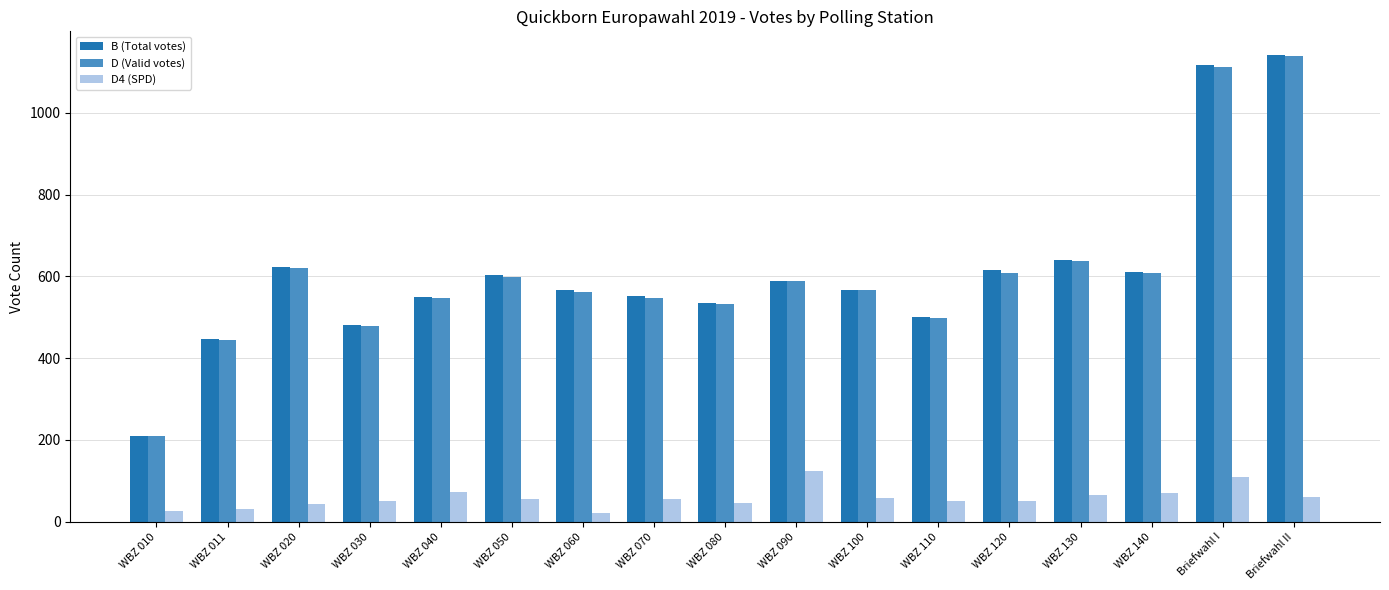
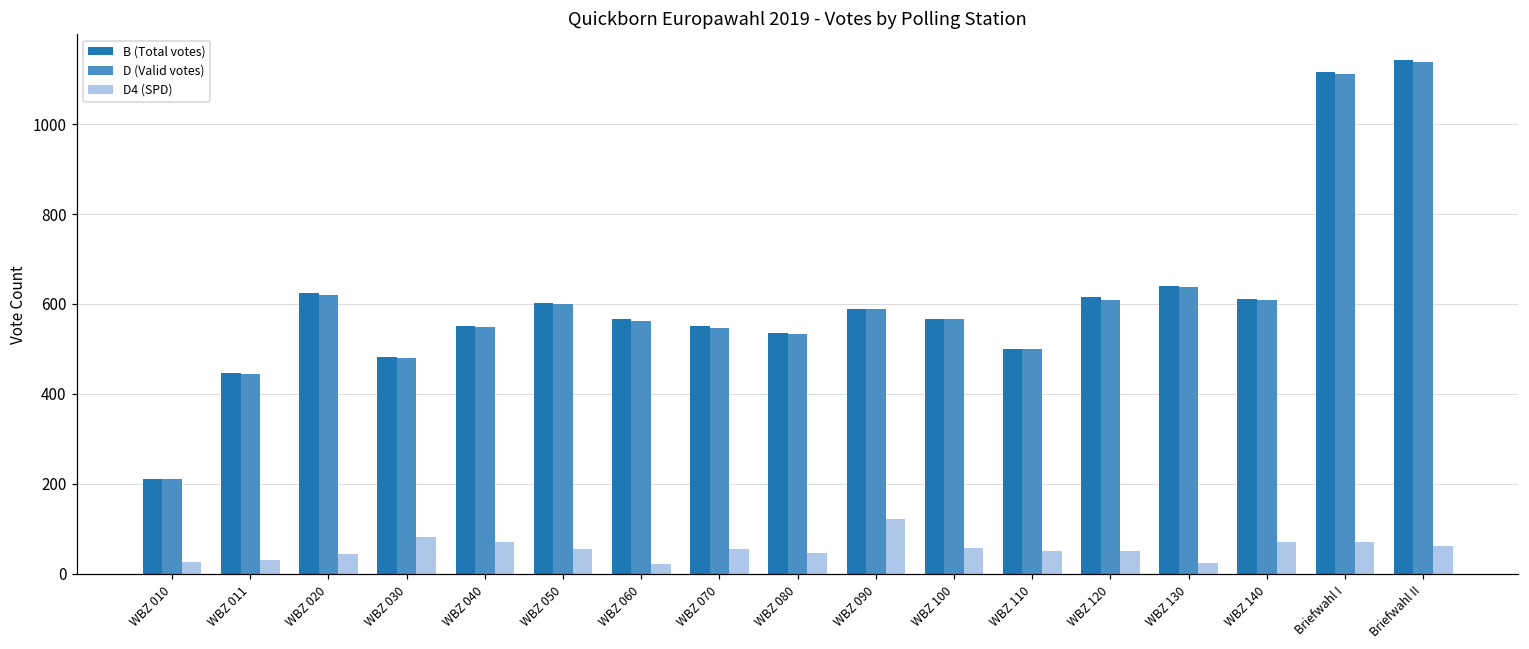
D4 (SPD), WBZ 030: 50 -> 80
D4 (SPD), WBZ 130: 70 -> 30
D4 (SPD), Briefwahl I: 110 -> 70
